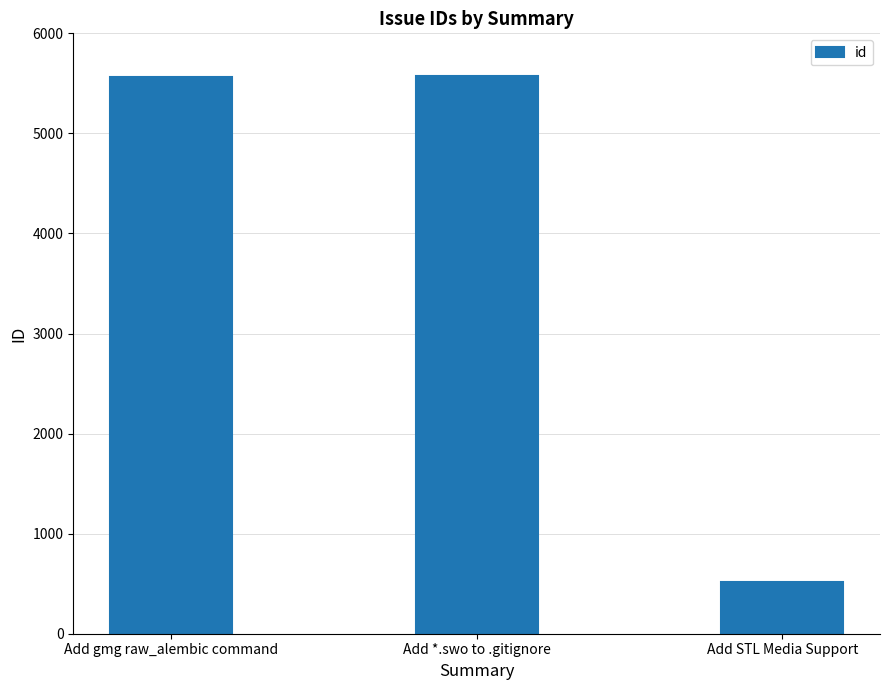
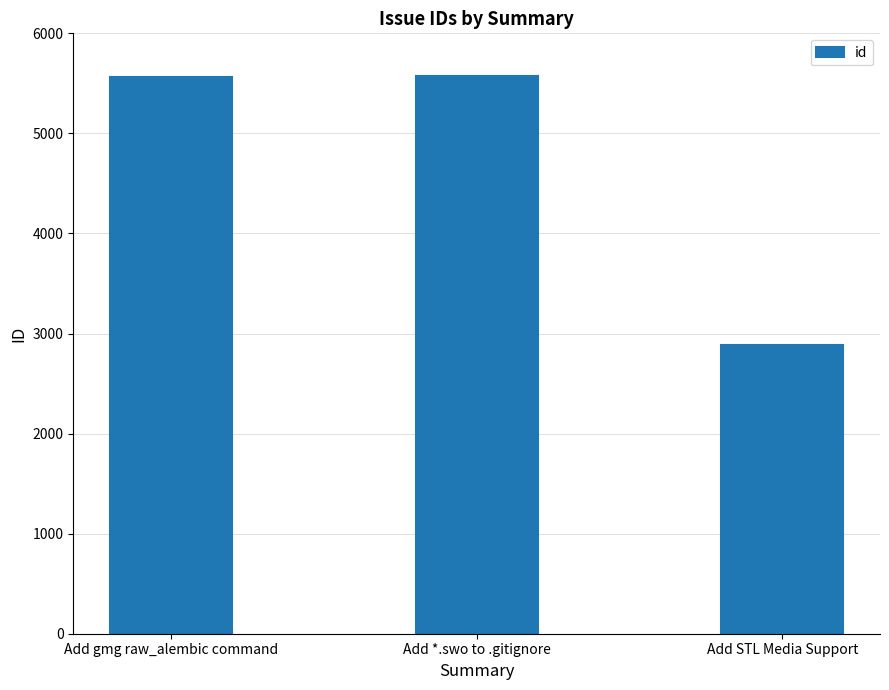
Add STL Media Support: 510 -> 2890
